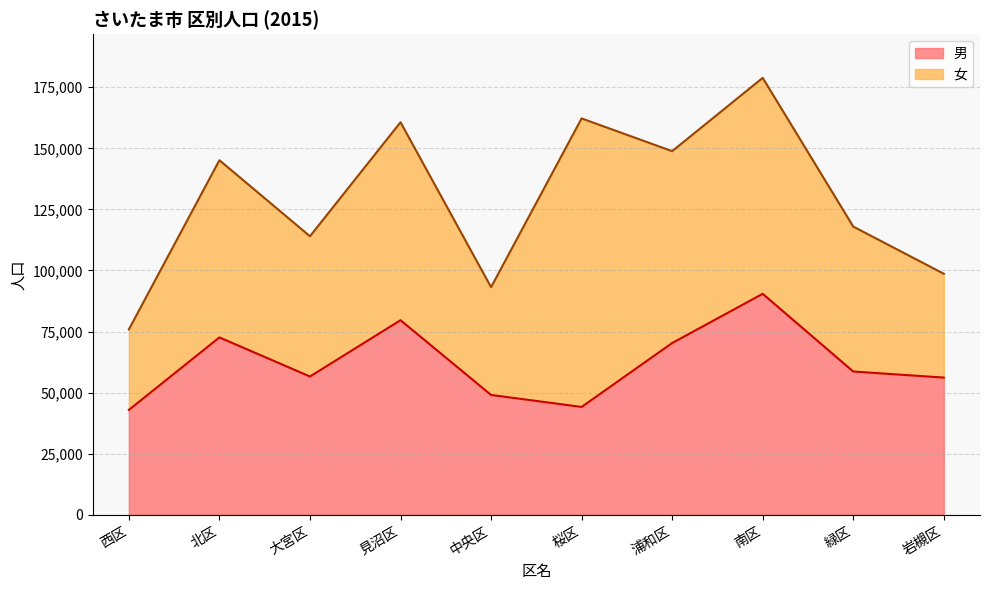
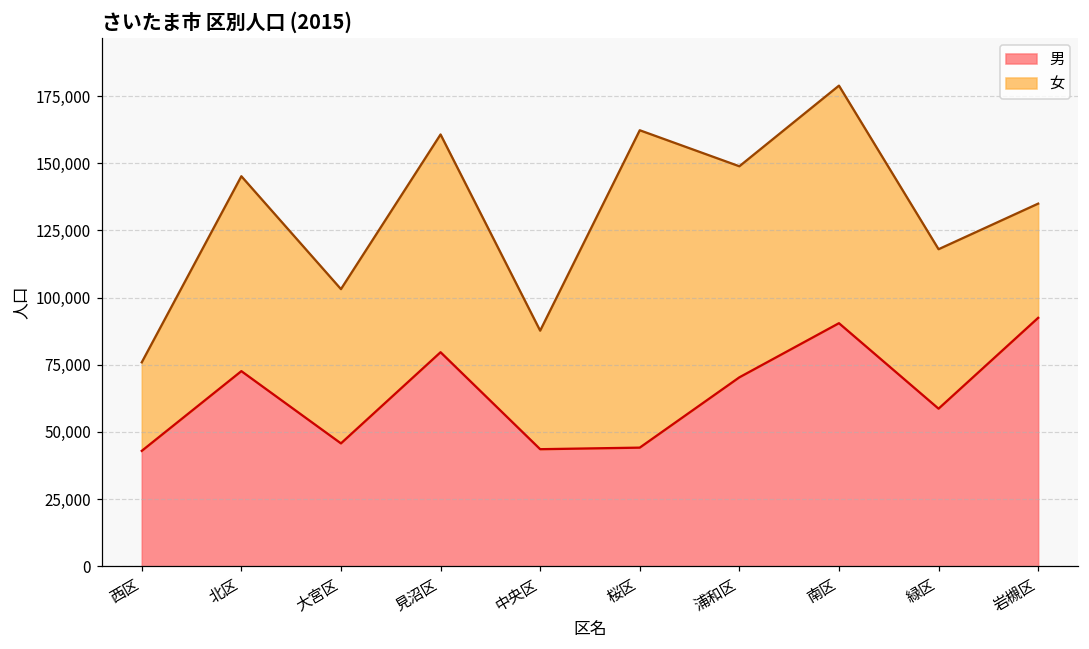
男, 大宮区: 57,000 -> 46,000
男, 中央区: 49,000 -> 44,000
男, 岩槻区: 56,000 -> 92,000
